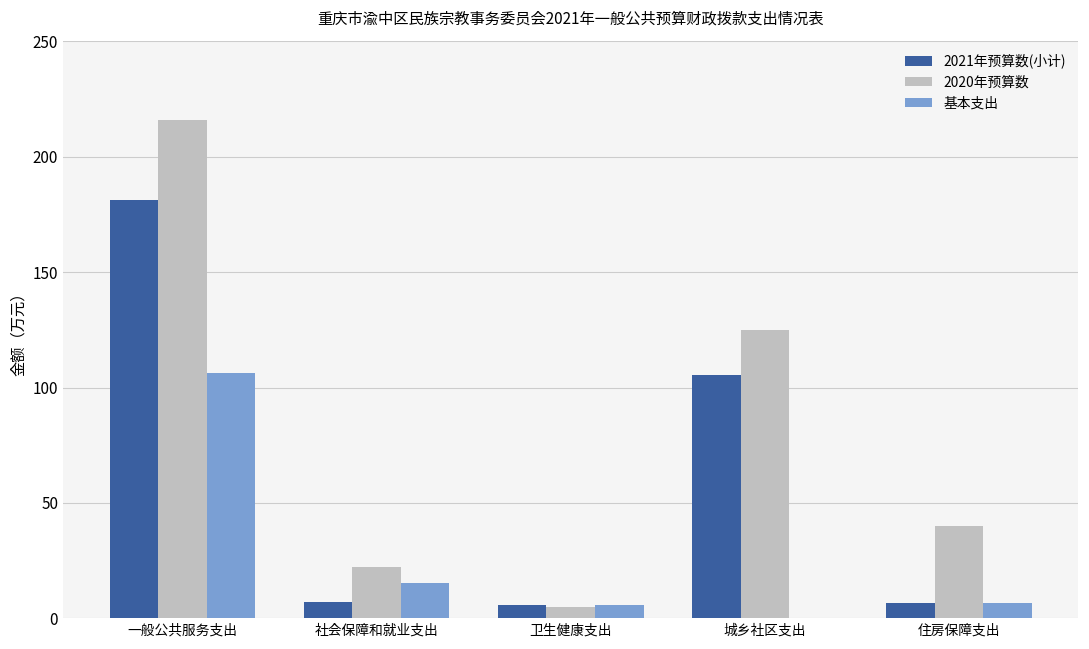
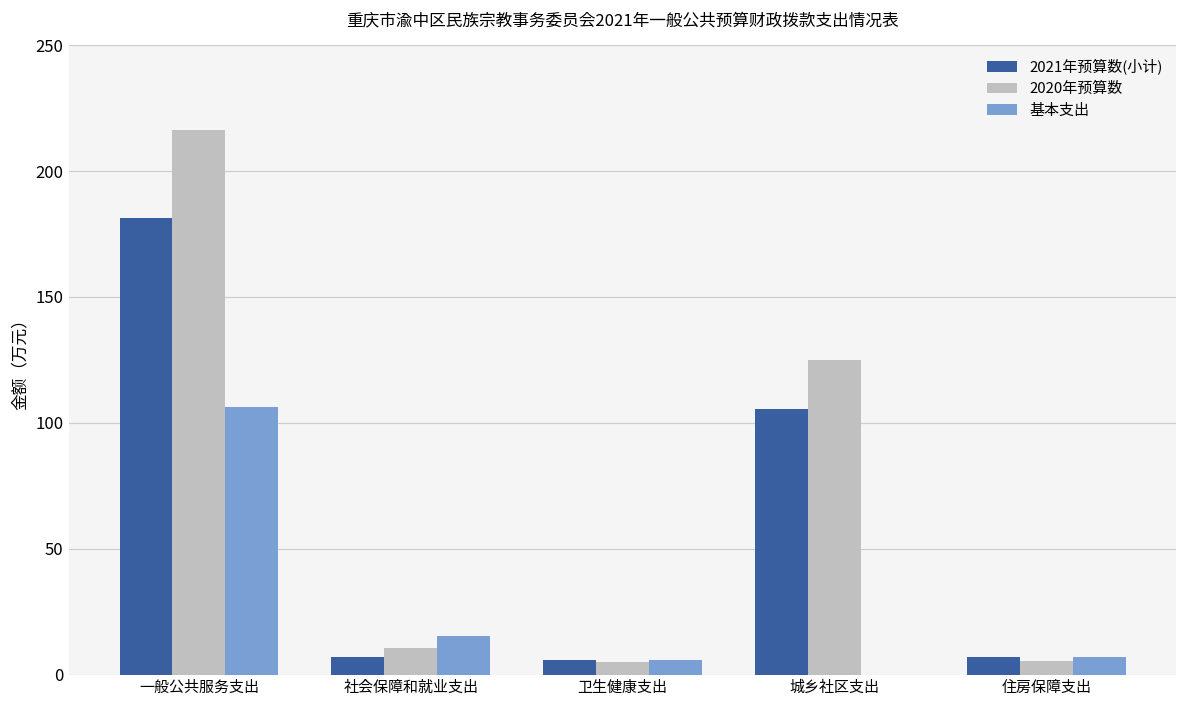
2020年预算数, 社会保障和就业支出: 22 -> 11
2020年预算数, 住房保障支出: 40 -> 5
